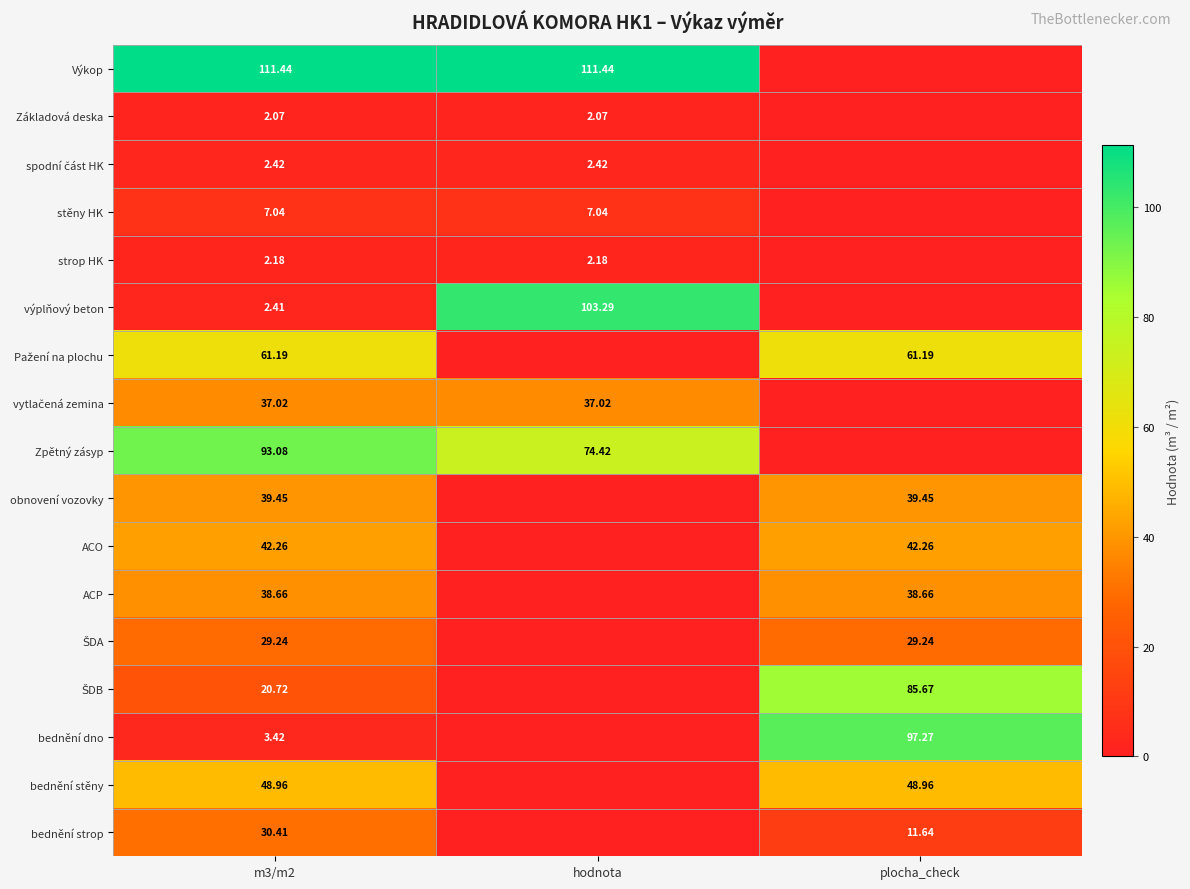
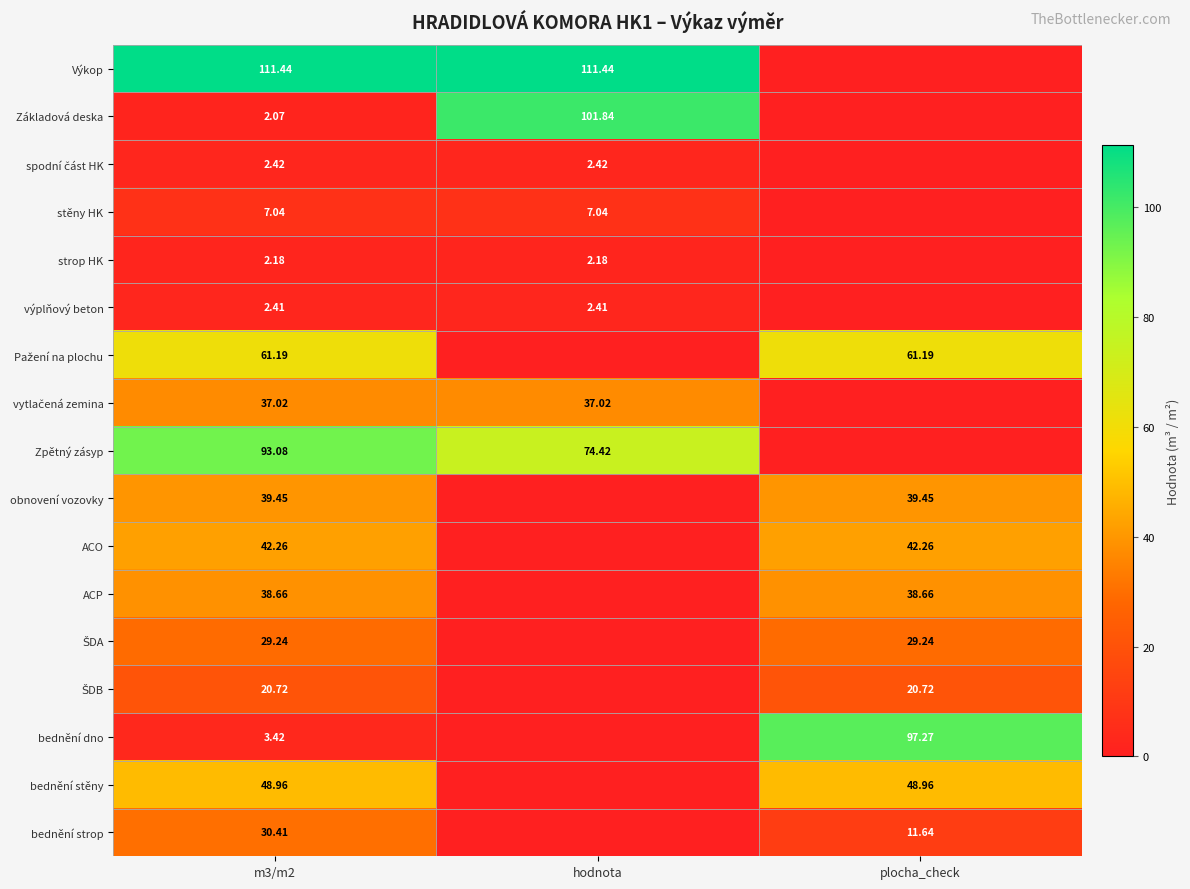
Základová deska, hodnota: 2.07 -> 101.84
výplňový beton, hodnota: 103.29 -> 2.41
ŠDB, plocha_check: 85.67 -> 20.72
